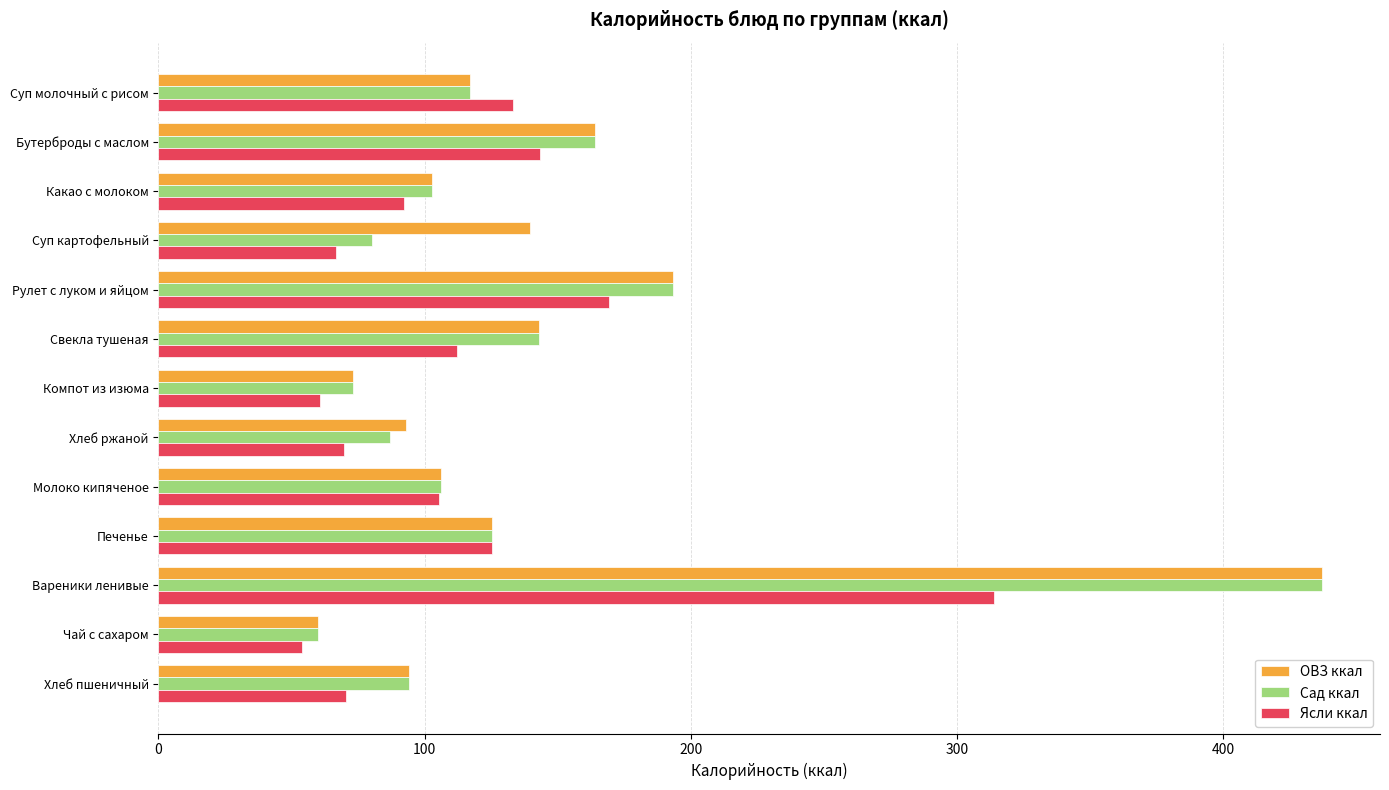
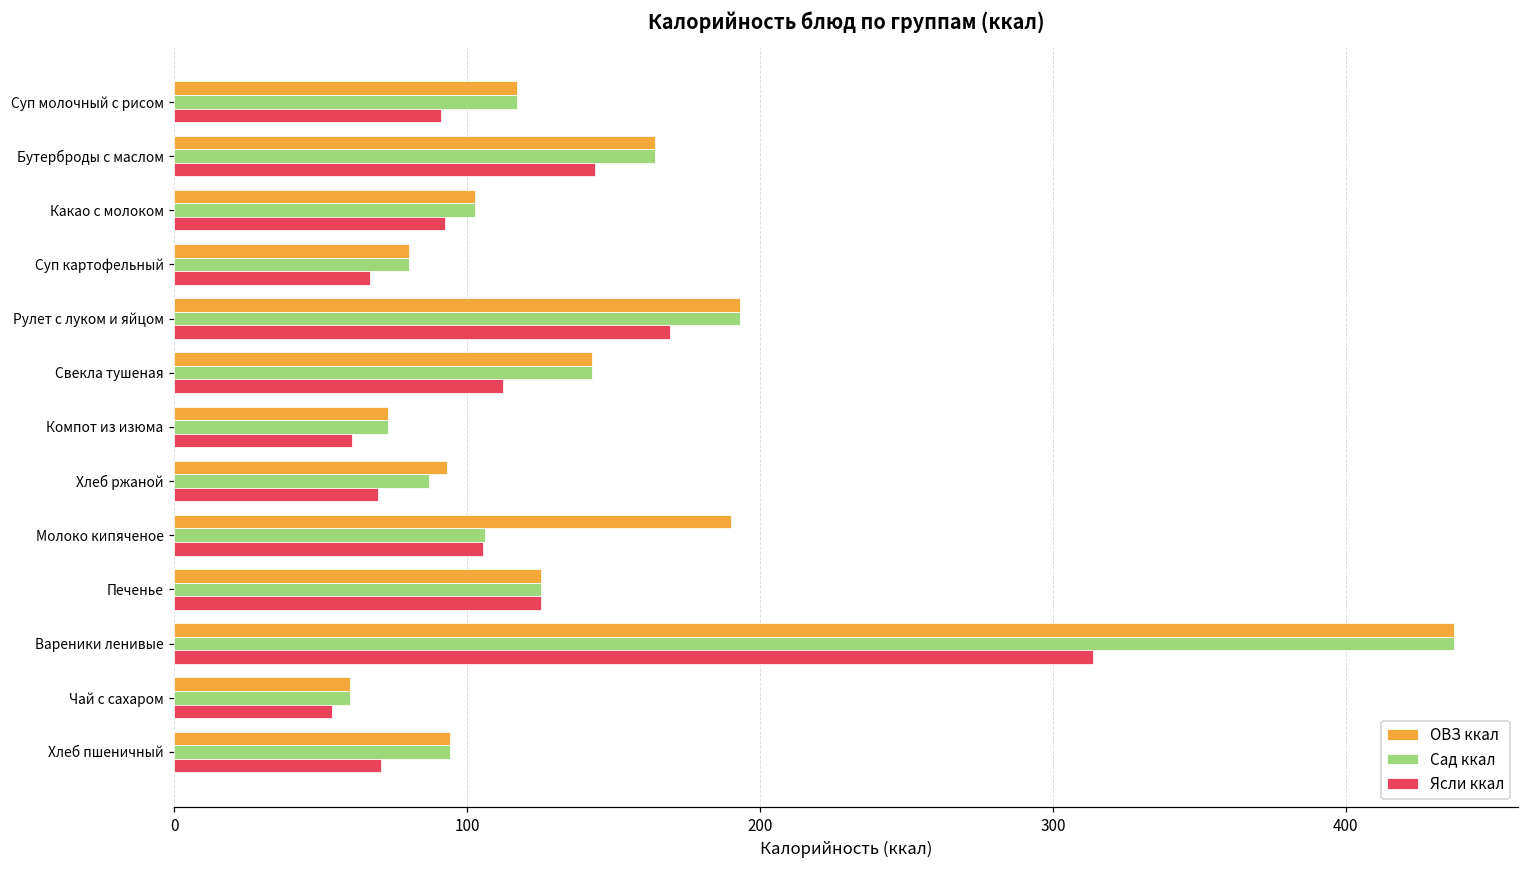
Ясли ккал, Суп молочный с рисом: 133 -> 91
ОВЗ ккал, Суп картофельный: 139 -> 80
ОВЗ ккал, Молоко кипяченое: 106 -> 190
